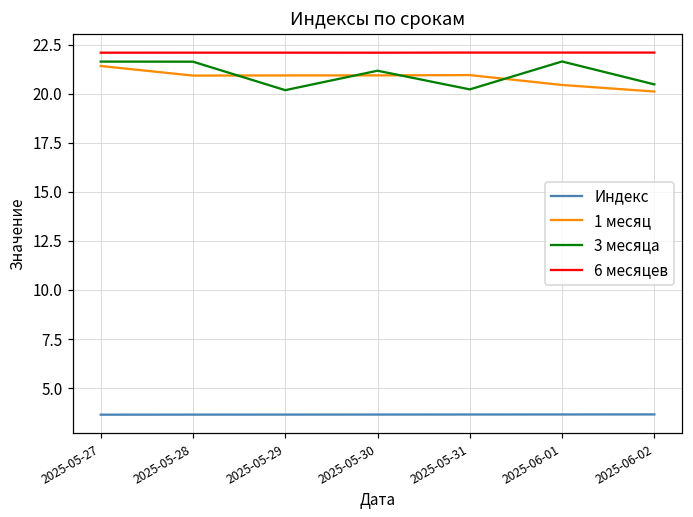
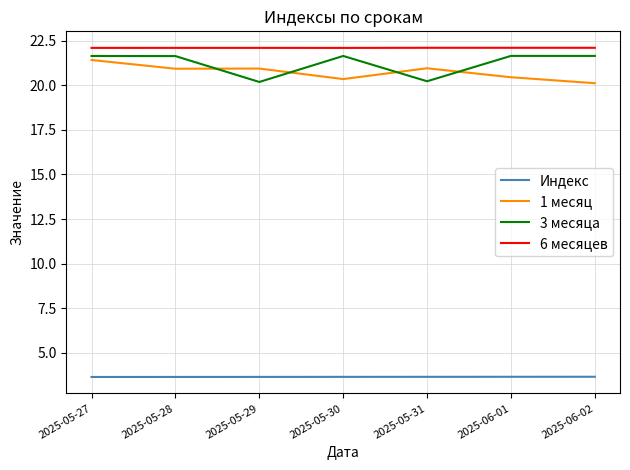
1 месяц, 2025-05-30: 20.9 -> 20.3
3 месяца, 2025-05-30: 21.2 -> 21.6
3 месяца, 2025-06-02: 20.5 -> 21.6
